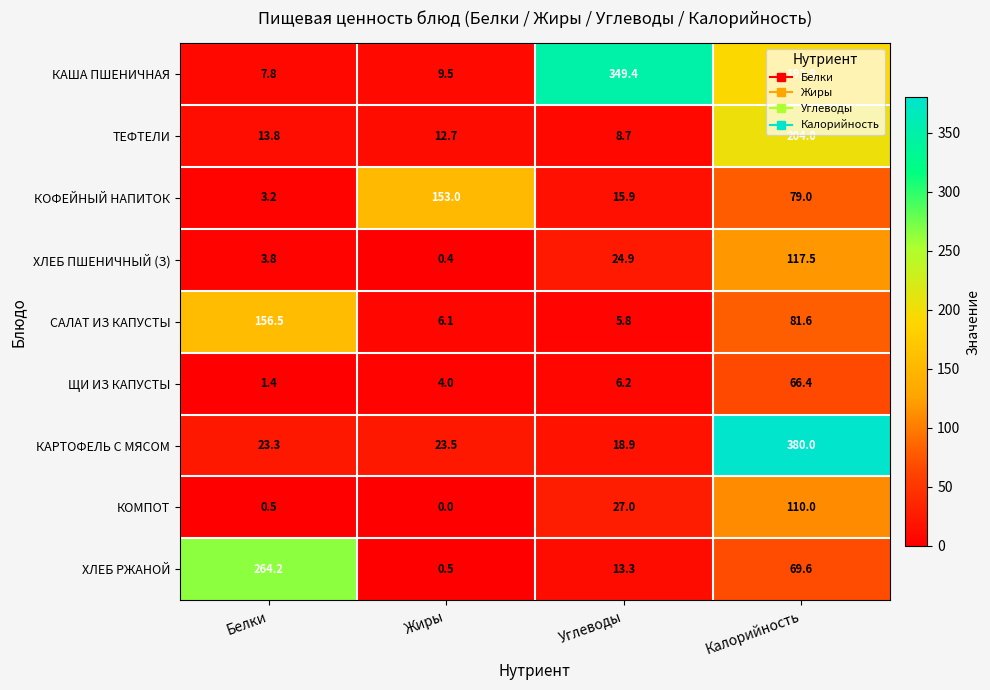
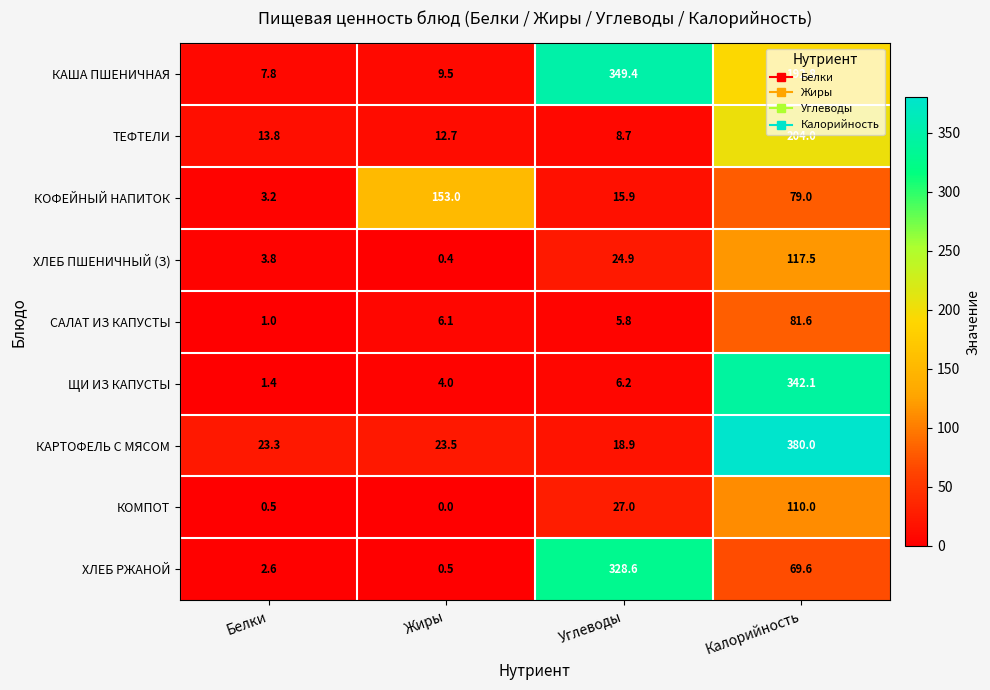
САЛАТ ИЗ КАПУСТЫ, Белки: 156.5 -> 1.0
ЩИ ИЗ КАПУСТЫ, Калорийность: 66.4 -> 342.1
ХЛЕБ РЖАНОЙ, Белки: 264.2 -> 2.6
ХЛЕБ РЖАНОЙ, Углеводы: 13.3 -> 328.6
